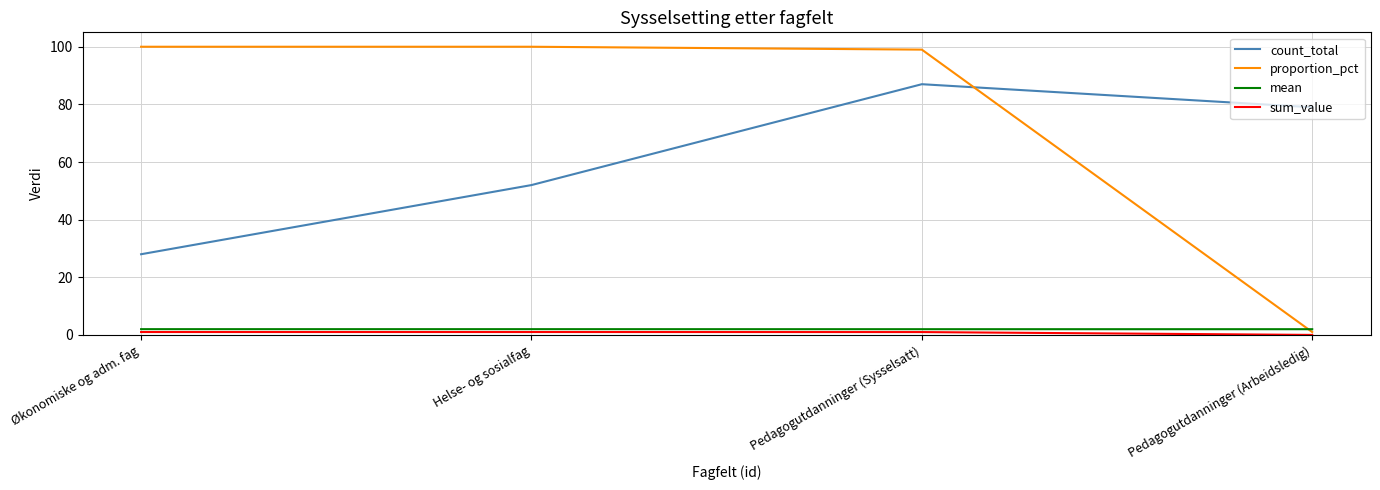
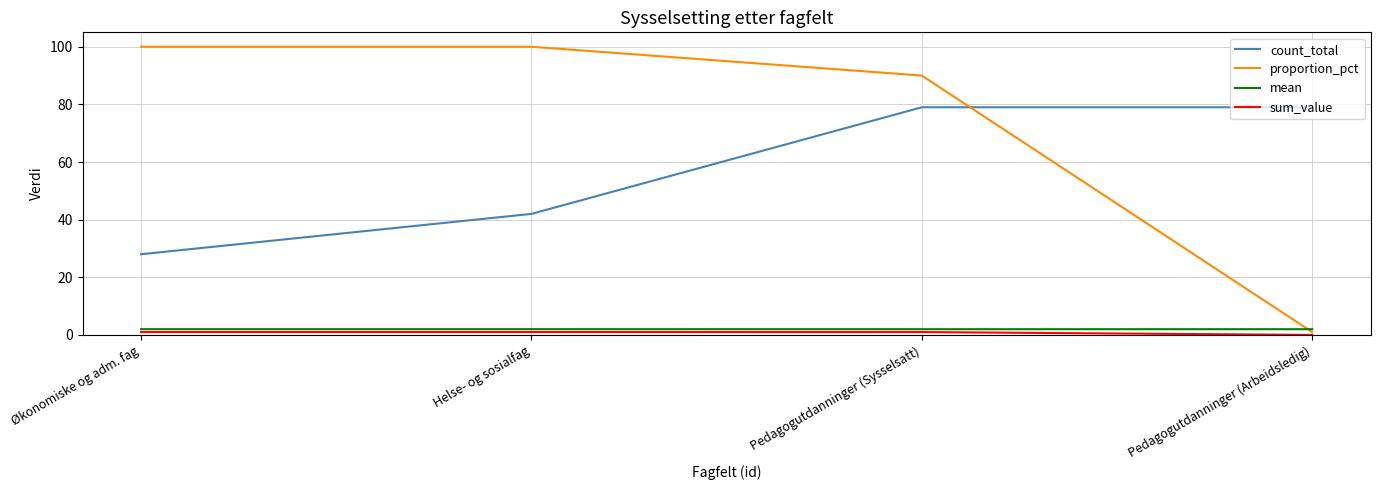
count_total, Helse- og sosialfag: 52 -> 42
count_total, Pedagogutdanninger (Sysselsatt): 87 -> 79
proportion_pct, Pedagogutdanninger (Sysselsatt): 99 -> 90
